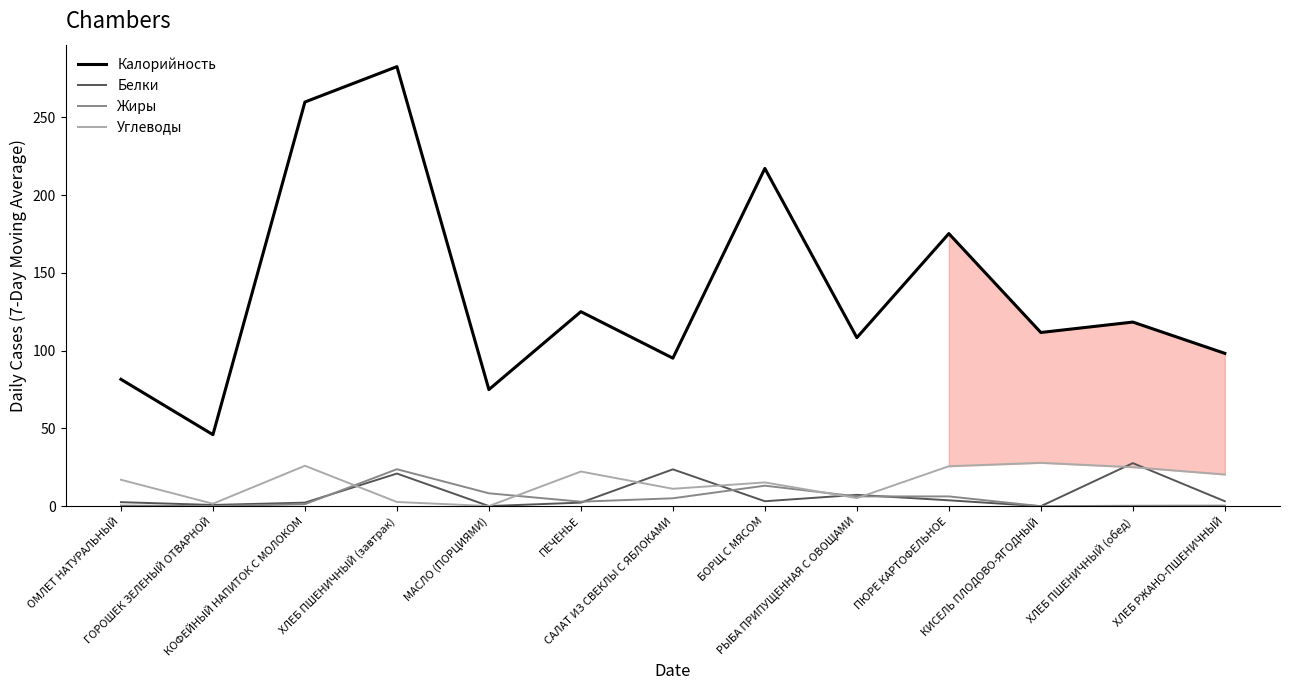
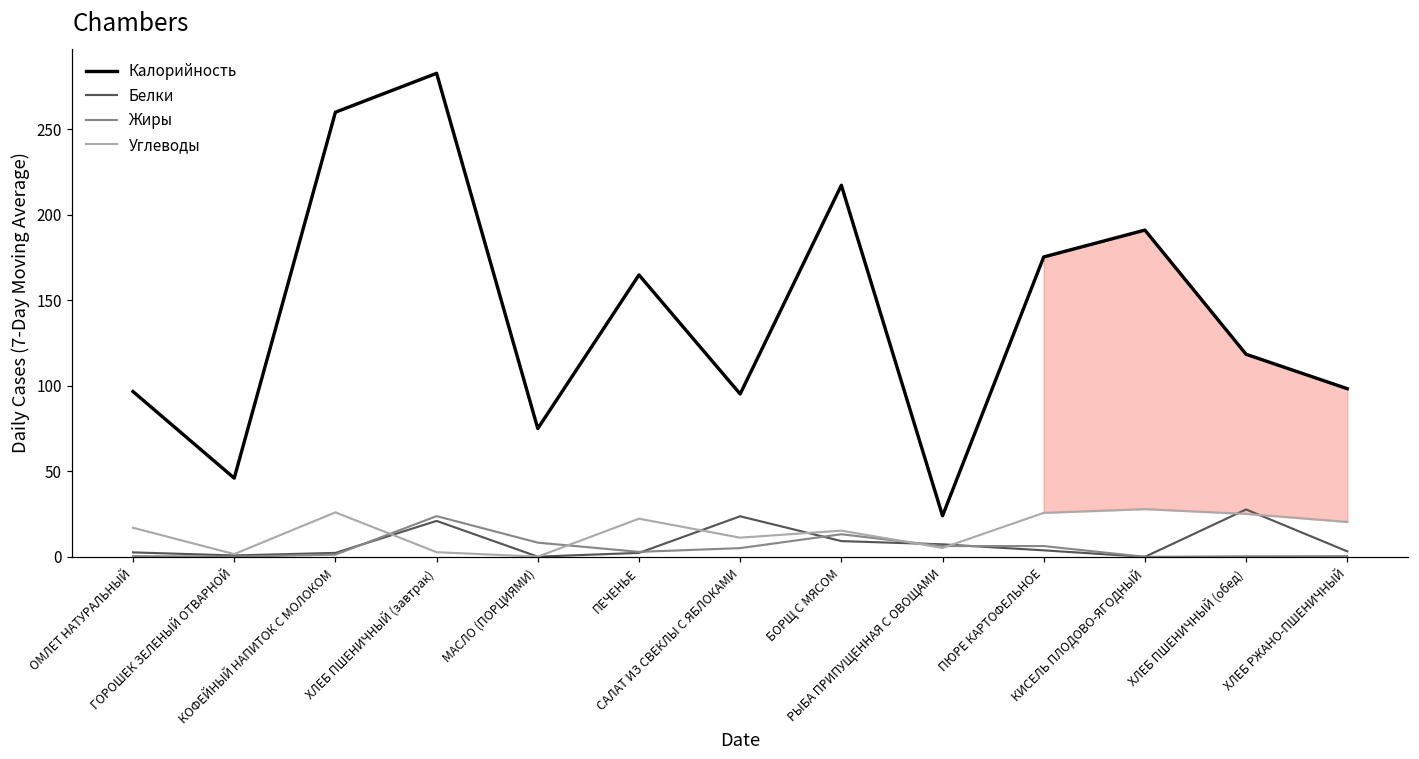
Калорийность, ОМЛЕТ НАТУРАЛЬНЫЙ: 82 -> 97
Калорийность, ПЕЧЕНЬЕ: 125 -> 165
Белки, БОРЩ С МЯСОМ: 3 -> 9
Калорийность, РЫБА ПРИПУЩЕННАЯ С ОВОЩАМИ: 108 -> 24
Калорийность, КИСЕЛЬ ПЛОДОВО-ЯГОДНЫЙ: 112 -> 191
